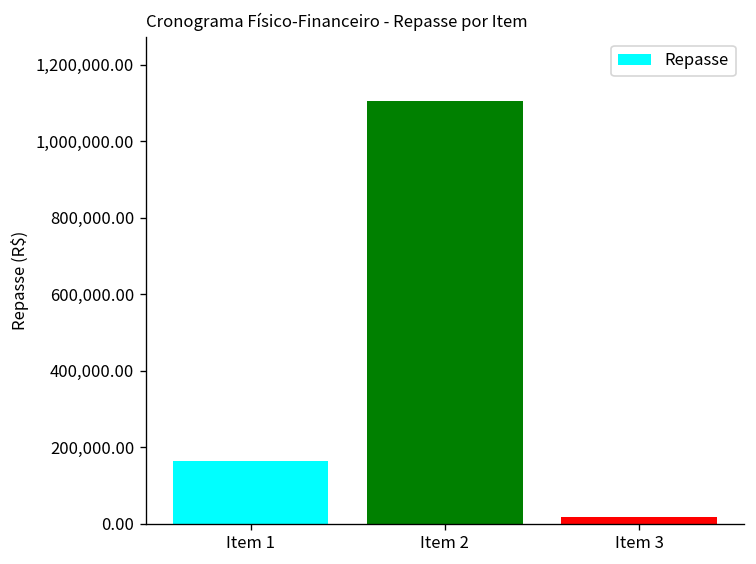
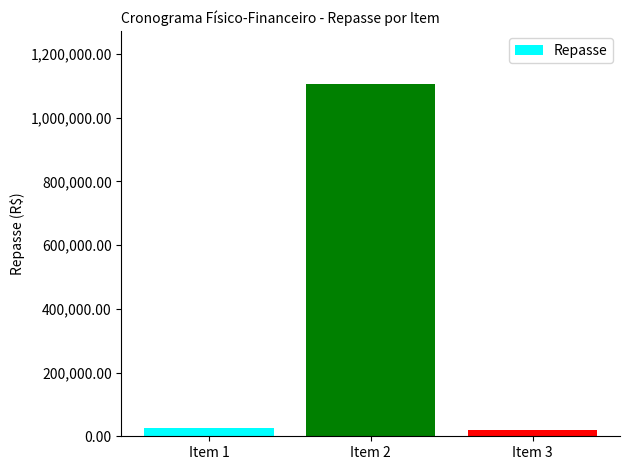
Item 1: 160,000 -> 30,000
